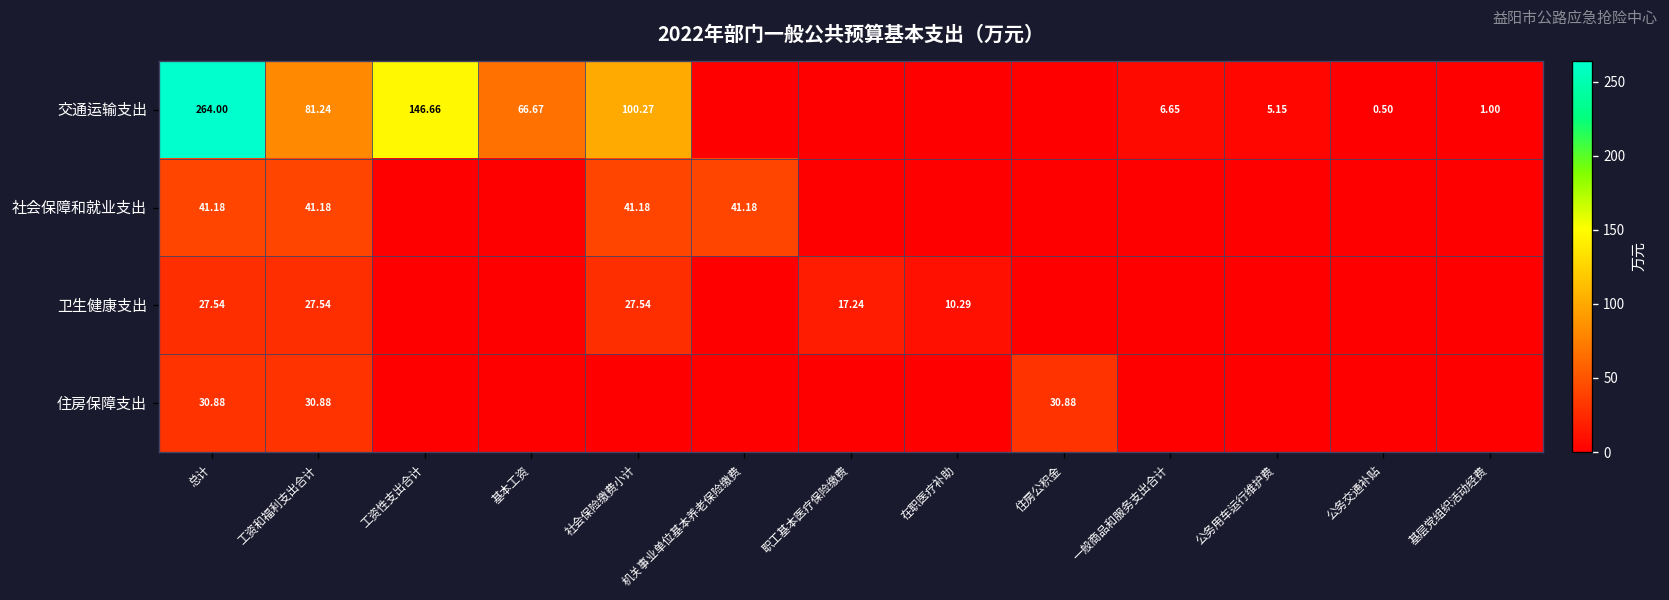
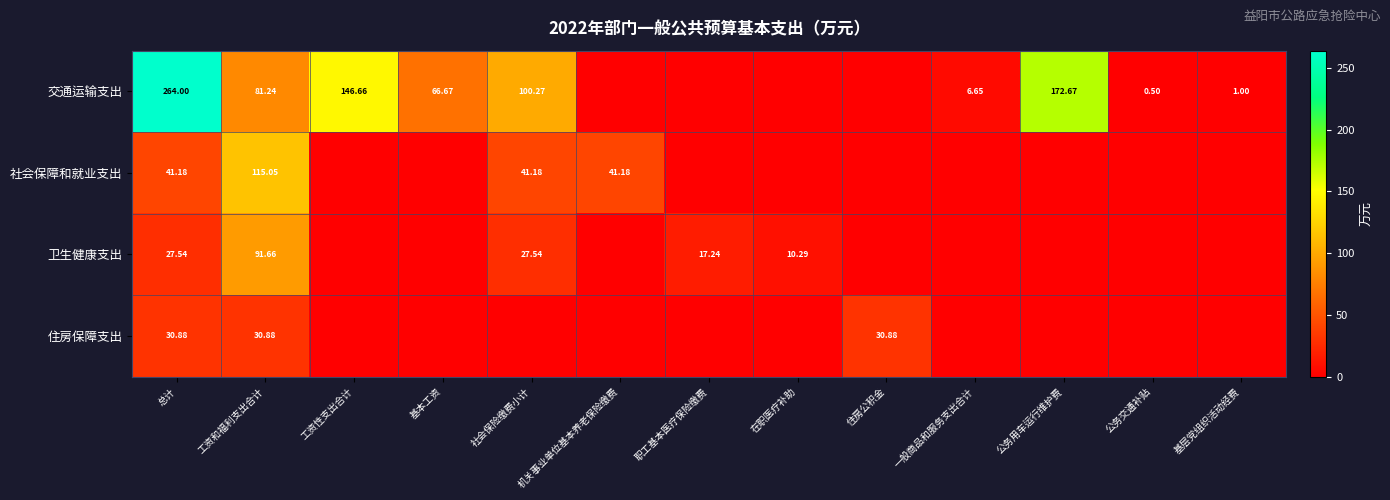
交通运输支出, 公务用车运行维护费: 5.15 -> 172.67
社会保障和就业支出, 工资和福利支出合计: 41.18 -> 115.05
卫生健康支出, 工资和福利支出合计: 27.54 -> 91.66
